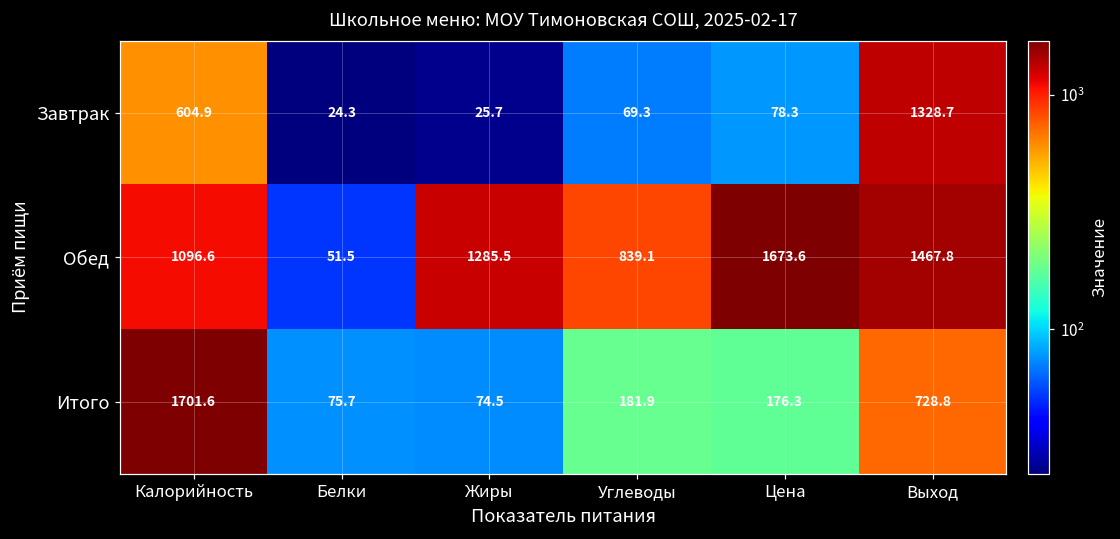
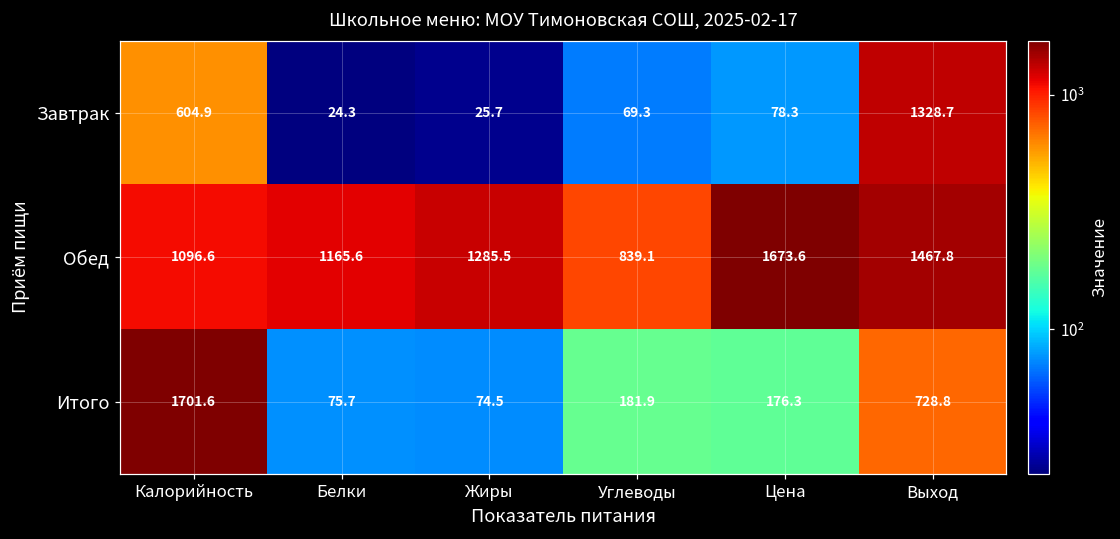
Обед, Белки: 51.5 -> 1165.6
